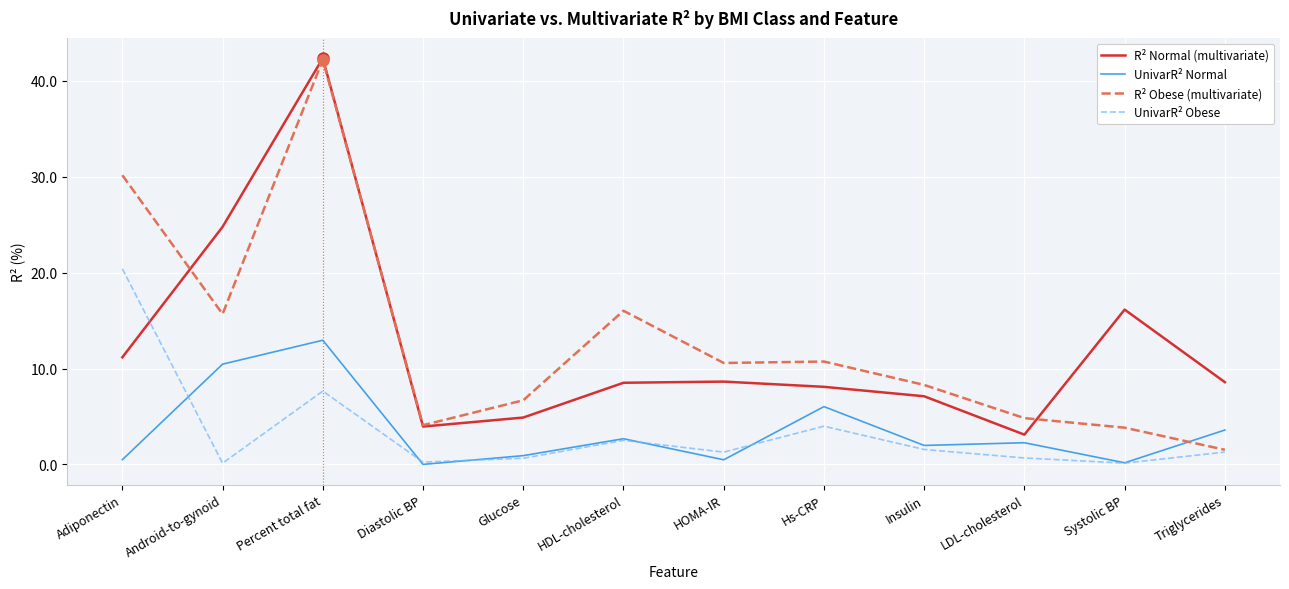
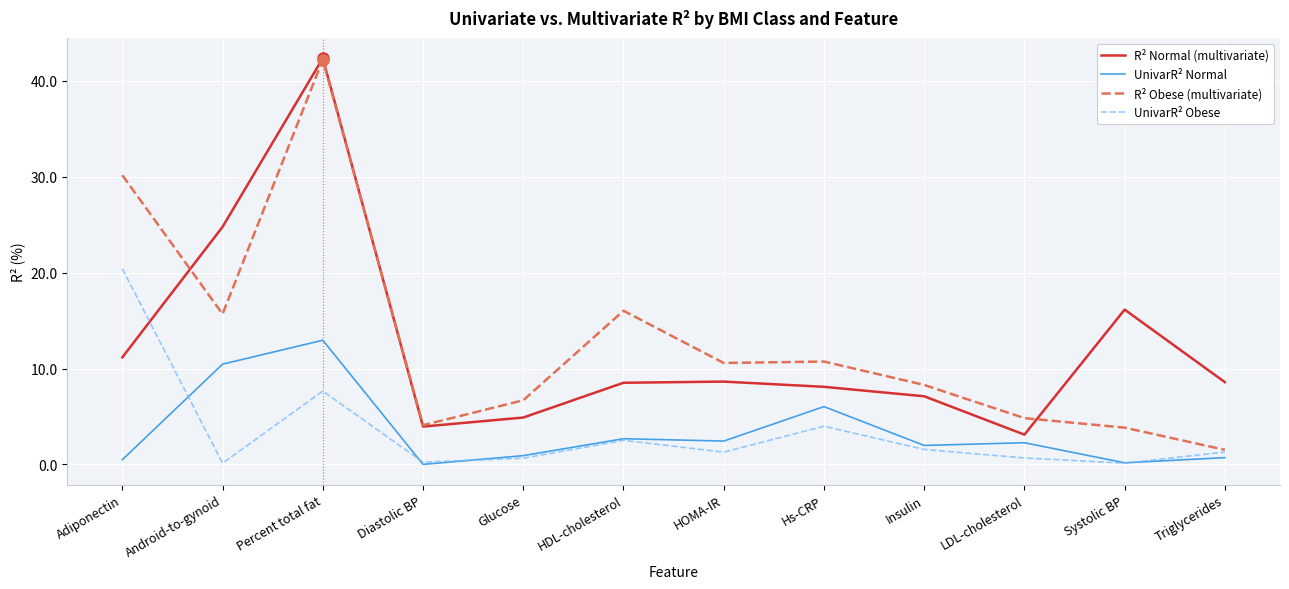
UnivarR² Normal, HOMA-IR: 0 -> 2
UnivarR² Normal, Triglycerides: 4 -> 1
